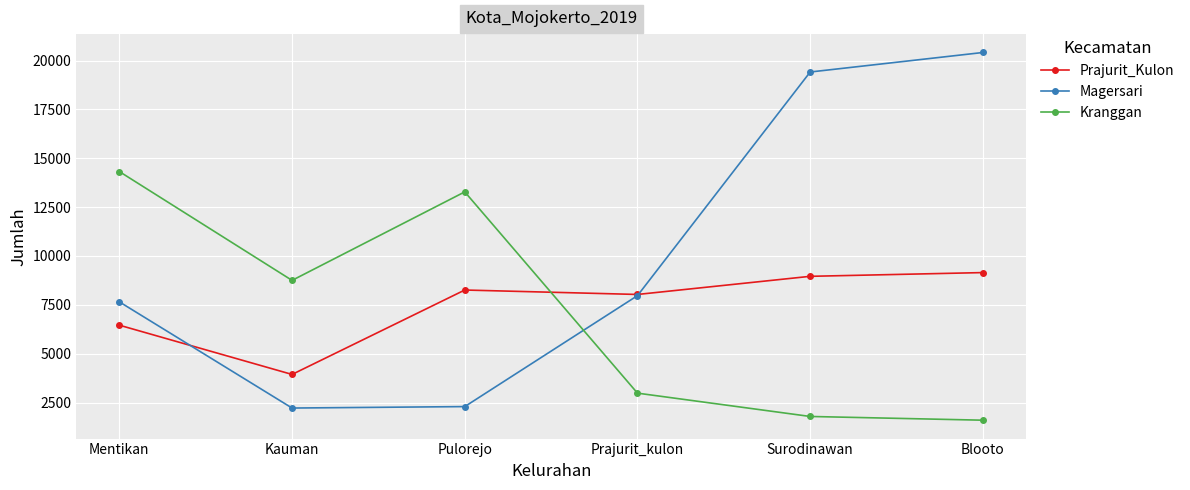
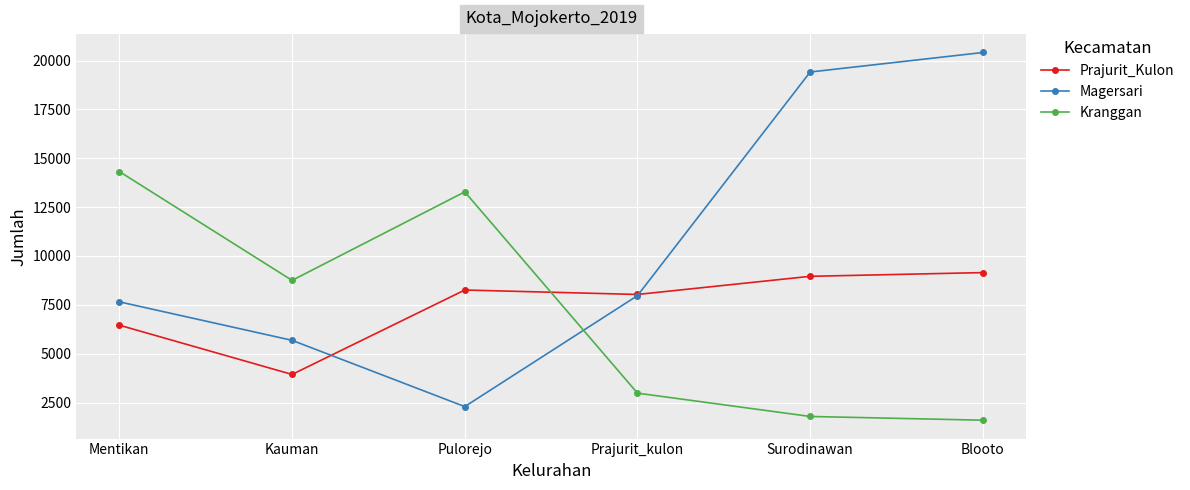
Magersari, Kauman: 2200 -> 5700
